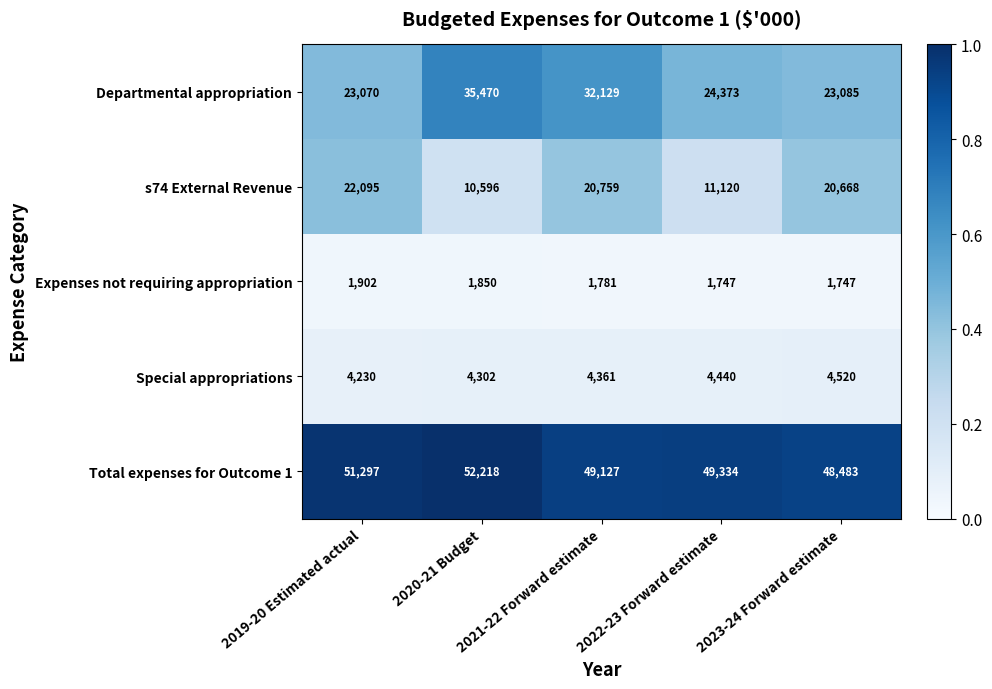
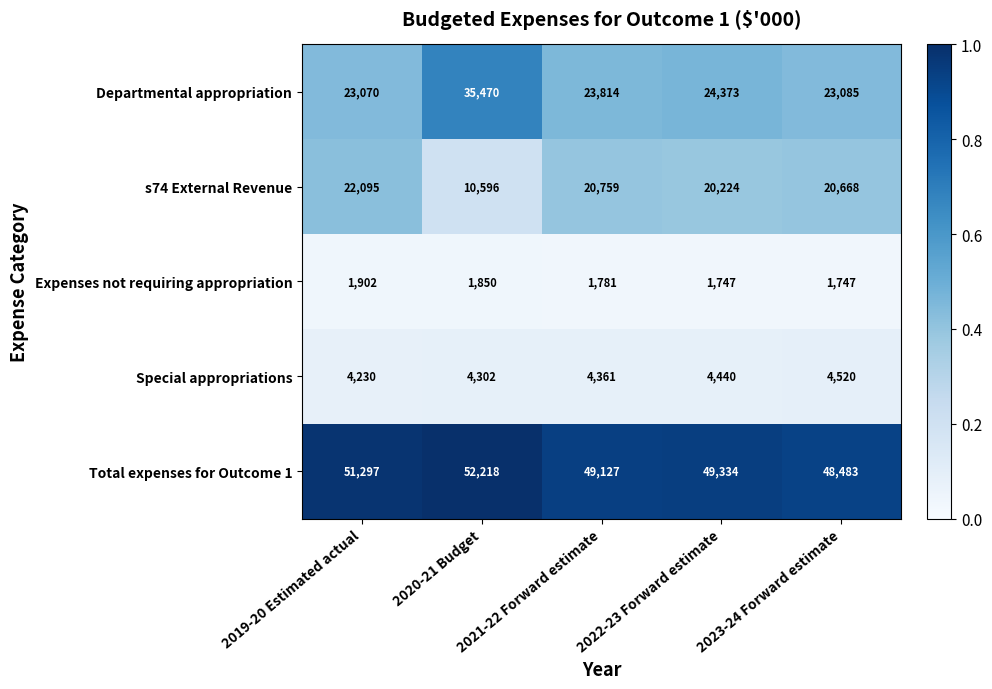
Departmental appropriation, 2021-22 Forward estimate: 32,129 -> 23,814
s74 External Revenue, 2022-23 Forward estimate: 11,120 -> 20,224
